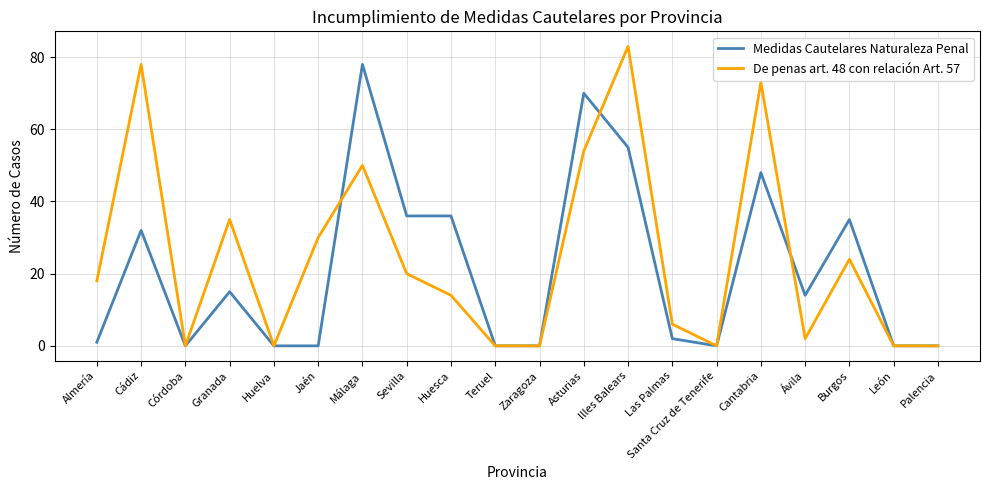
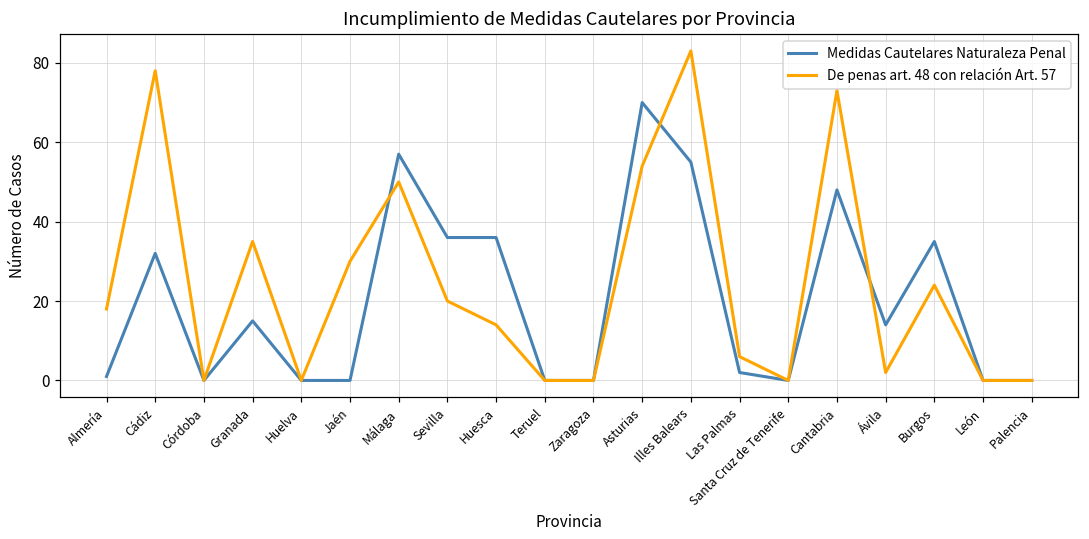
Medidas Cautelares Naturaleza Penal, Málaga: 78 -> 57
